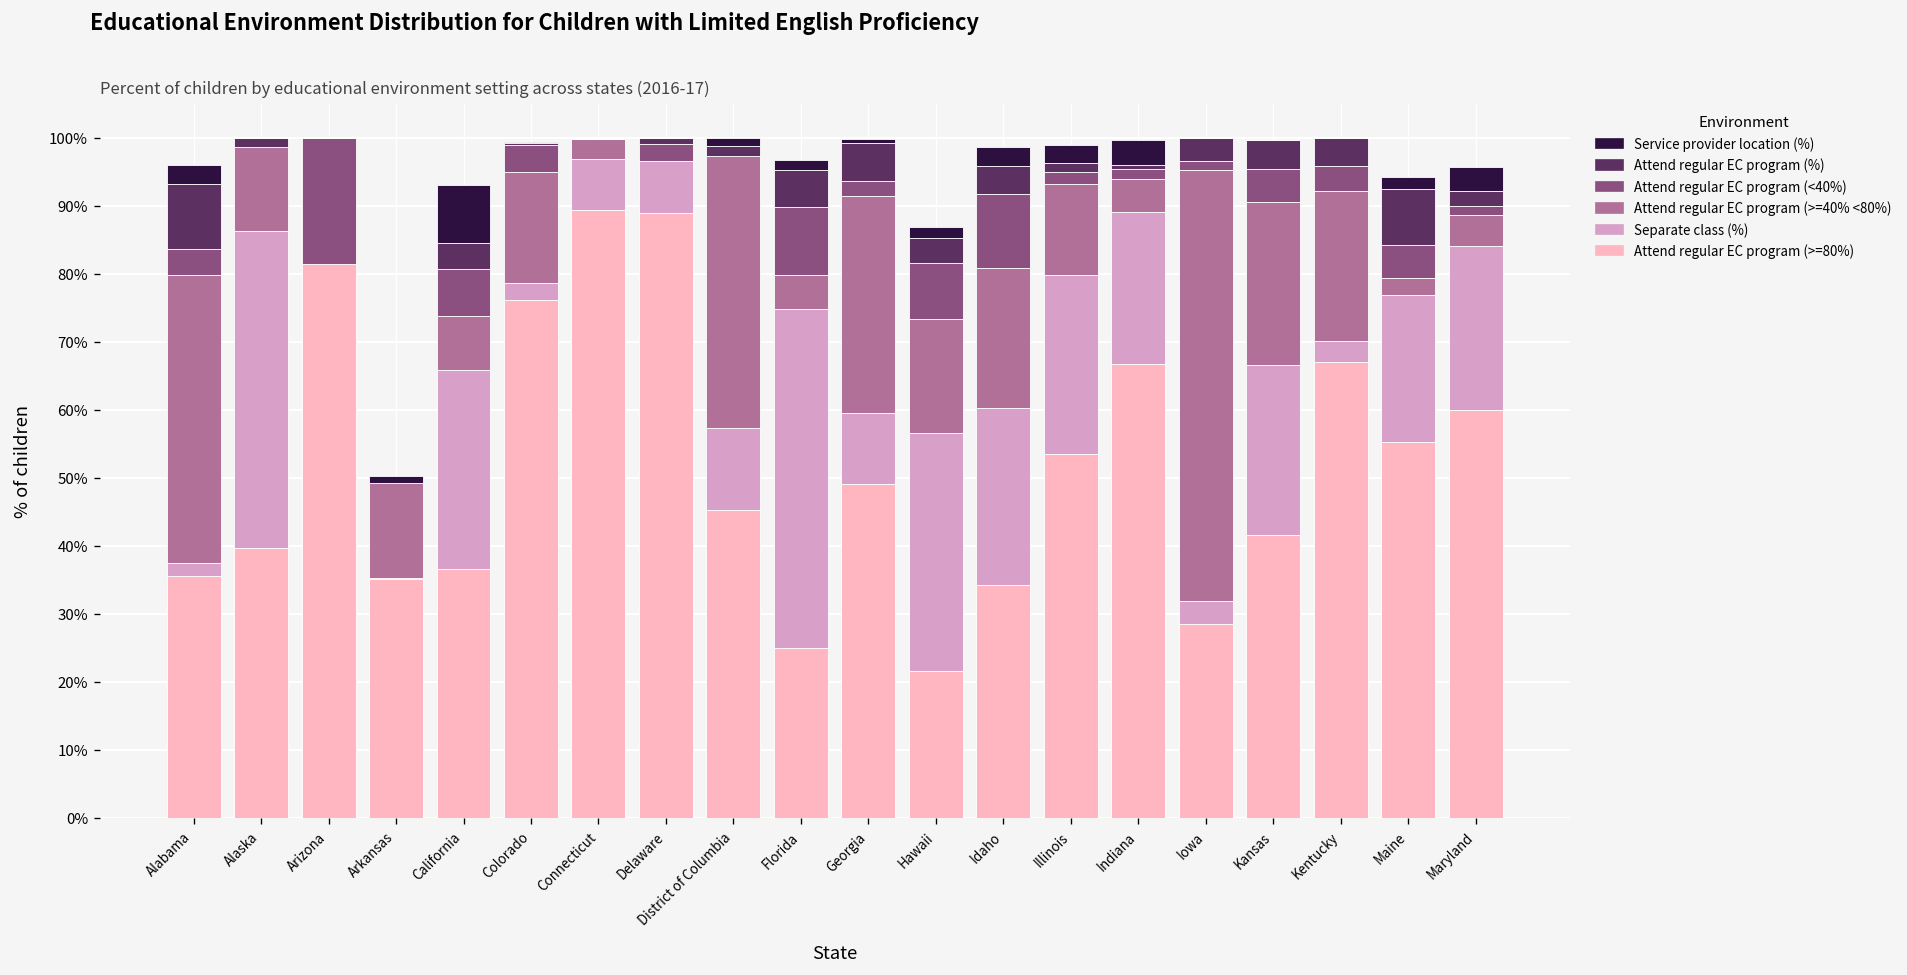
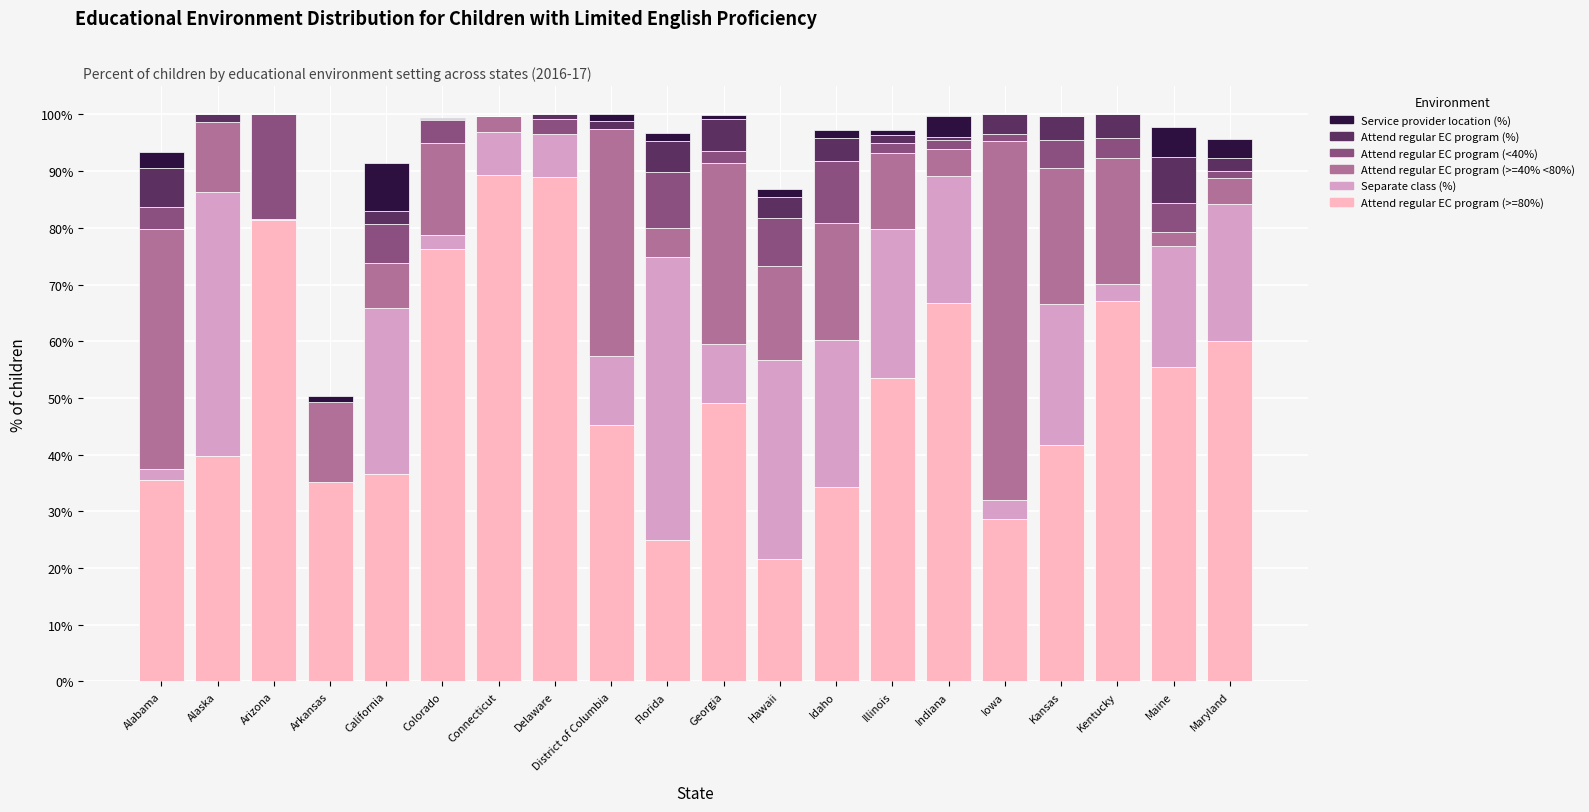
Attend regular EC program (%), Alabama: 10% -> 7%
Attend regular EC program (%), California: 4% -> 2%
Service provider location (%), Idaho: 3% -> 1%
Service provider location (%), Illinois: 3% -> 1%
Service provider location (%), Maine: 2% -> 5%
